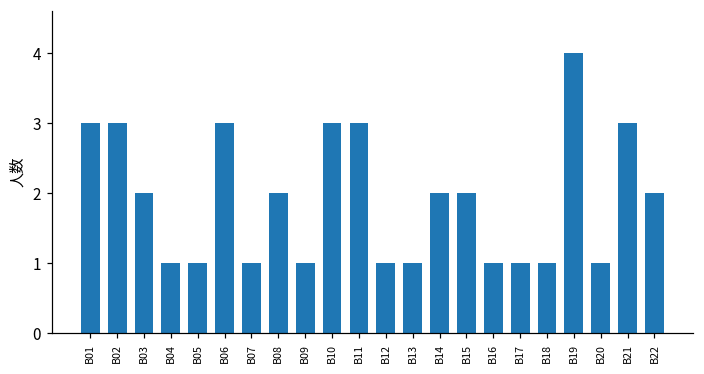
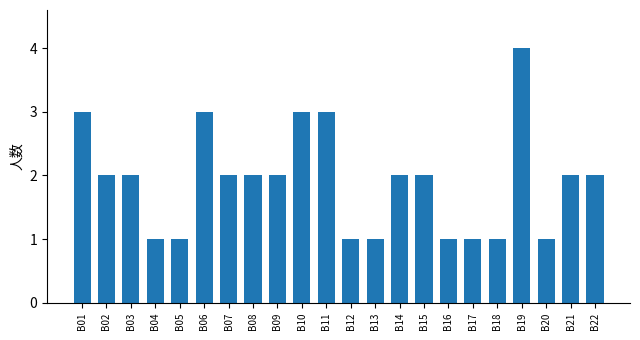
B02: 3 -> 2
B07: 1 -> 2
B09: 1 -> 2
B21: 3 -> 2
